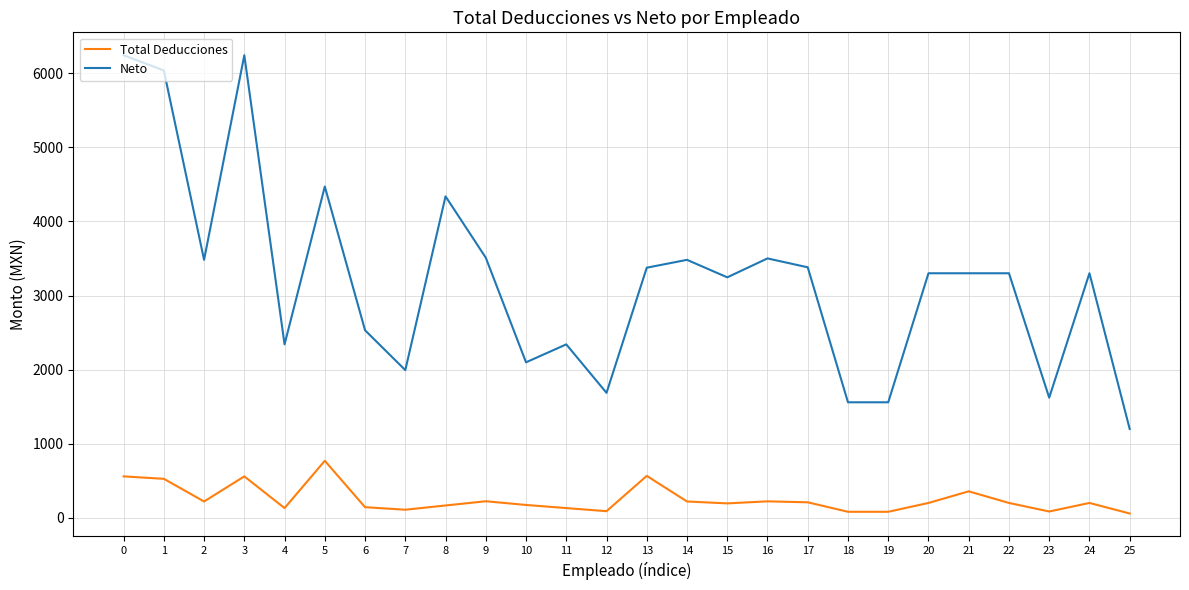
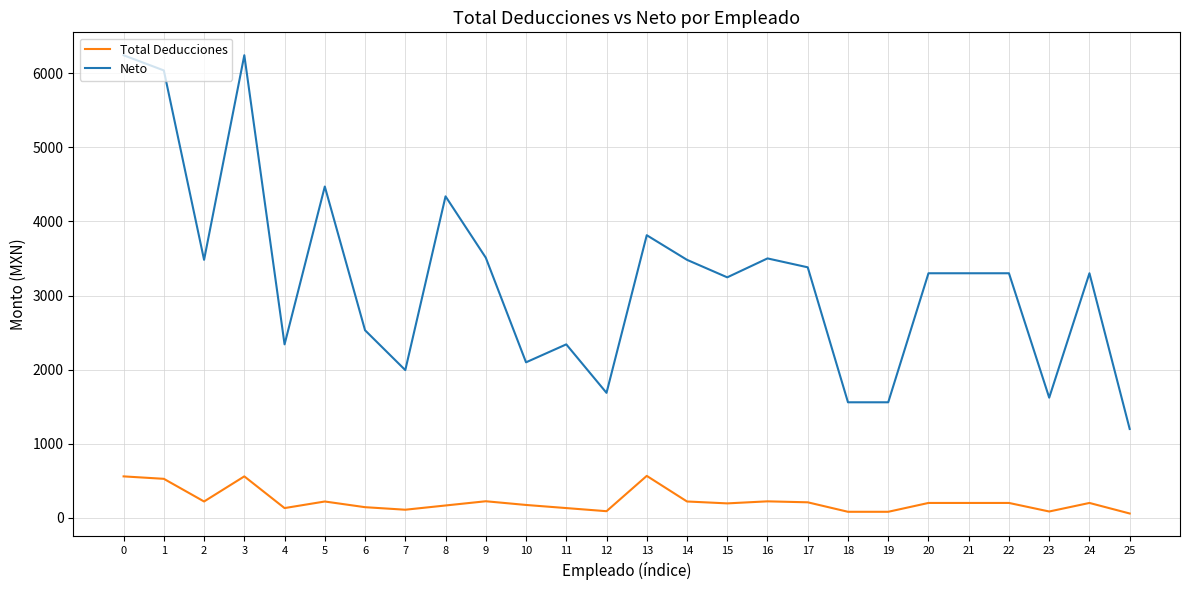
Total Deducciones, 5: 800 -> 200
Neto, 13: 3400 -> 3800
Total Deducciones, 21: 400 -> 200
